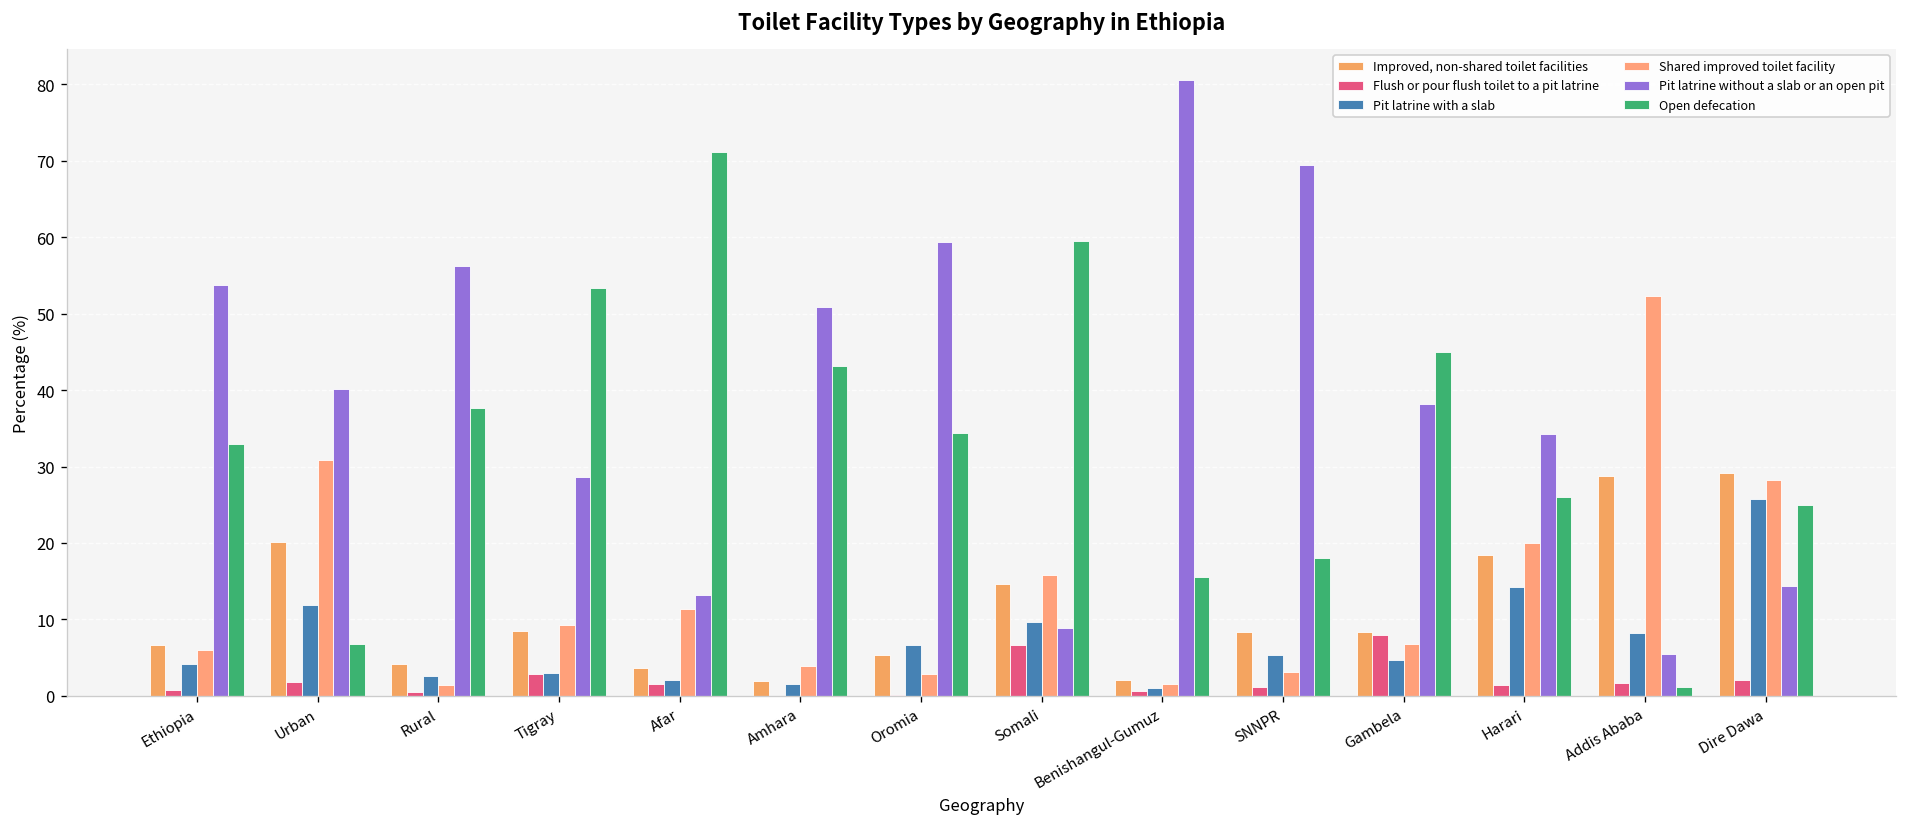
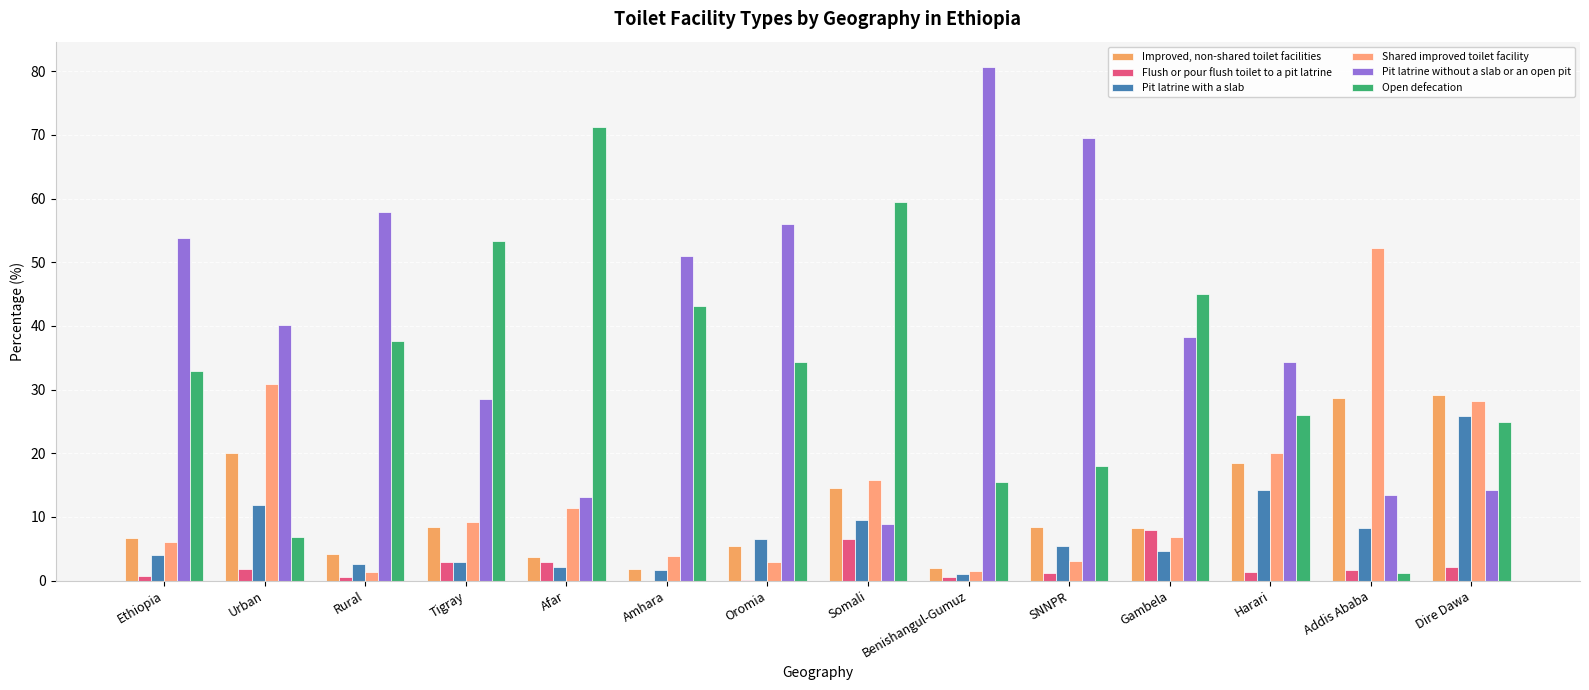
Pit latrine without a slab or an open pit, Rural: 56 -> 58
Flush or pour flush toilet to a pit latrine, Afar: 2 -> 3
Pit latrine without a slab or an open pit, Oromia: 59 -> 56
Pit latrine without a slab or an open pit, Addis Ababa: 6 -> 13
